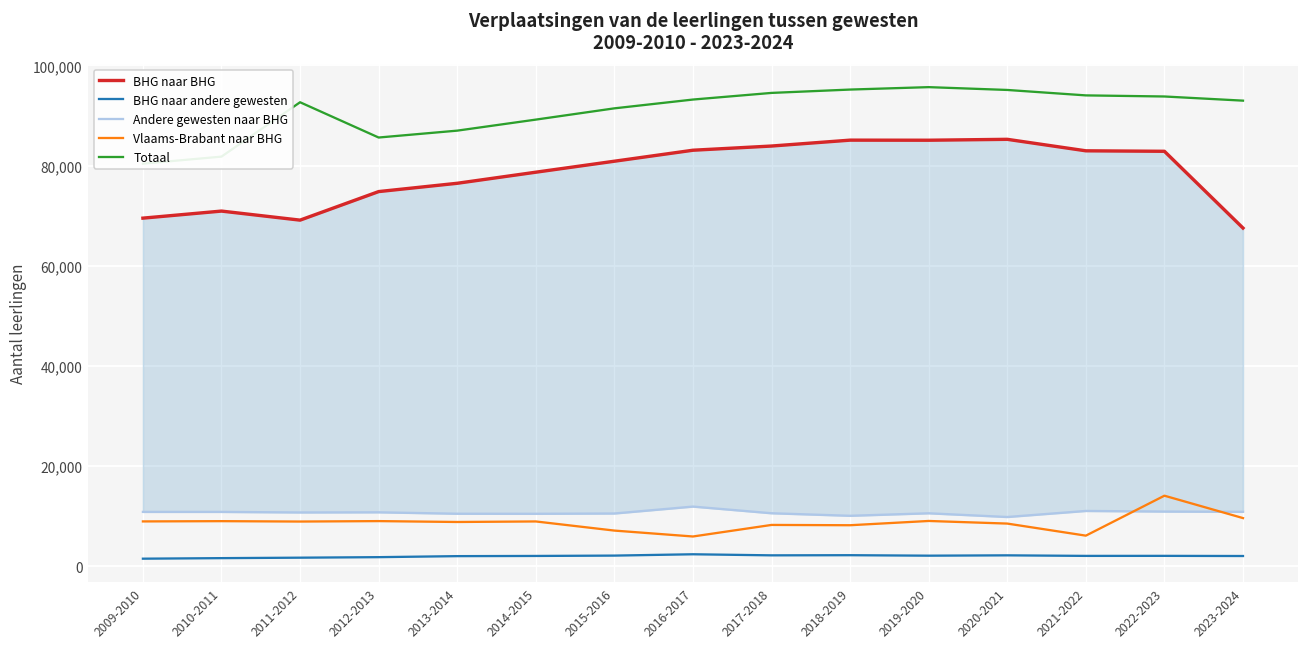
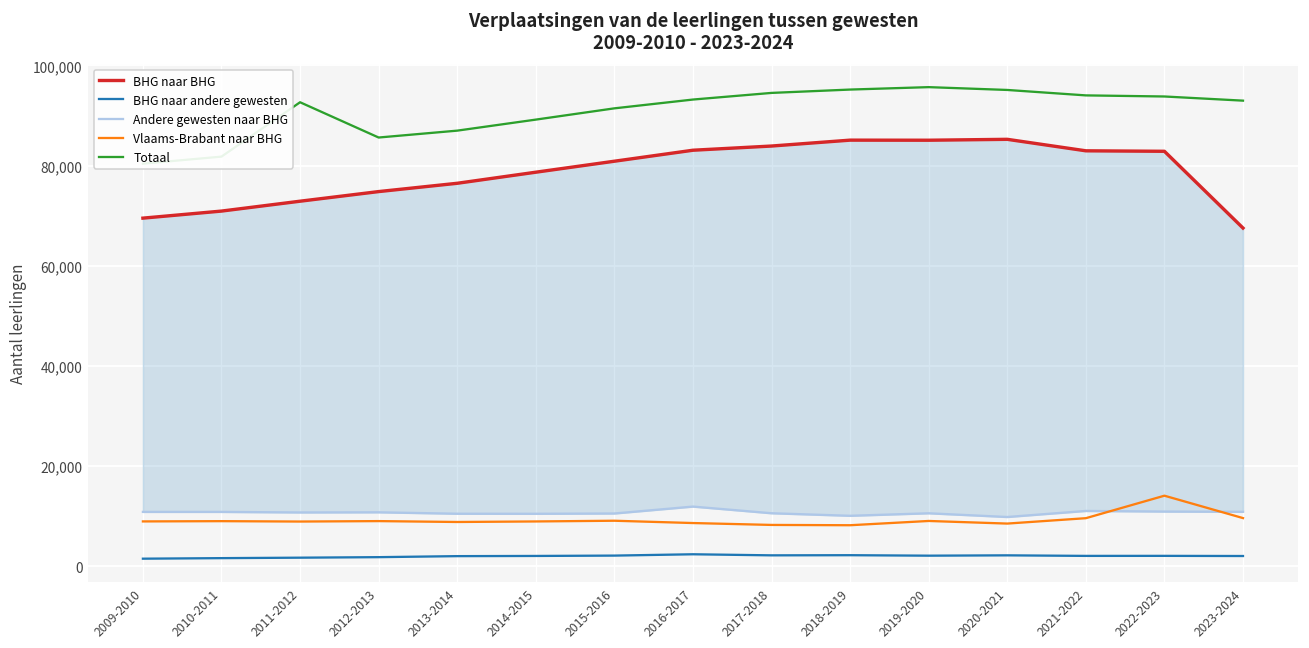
BHG naar BHG, 2011-2012: 69,000 -> 73,000
Vlaams-Brabant naar BHG, 2015-2016: 7,000 -> 9,000
Vlaams-Brabant naar BHG, 2016-2017: 6,000 -> 9,000
Vlaams-Brabant naar BHG, 2021-2022: 6,000 -> 10,000
